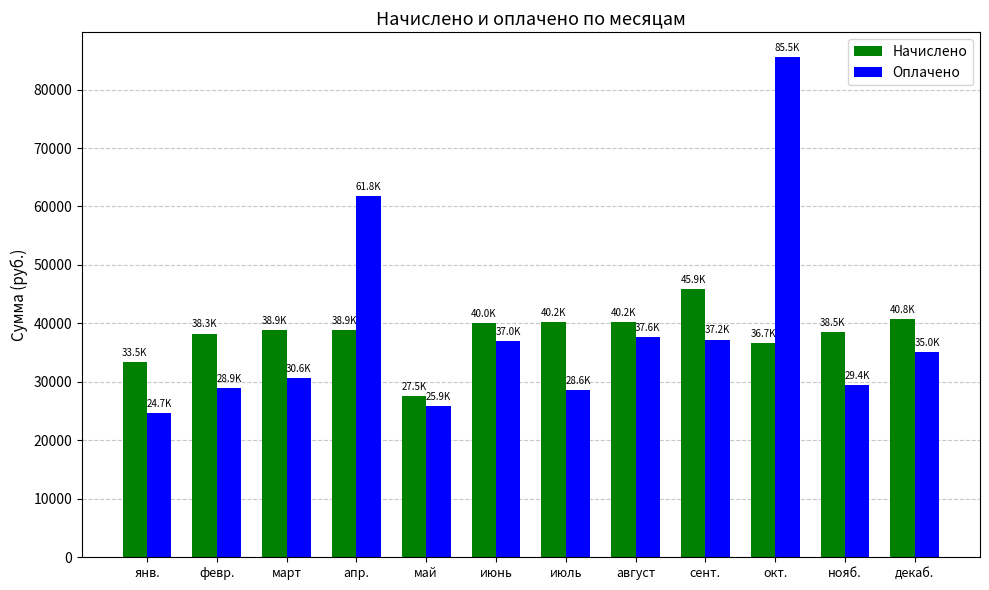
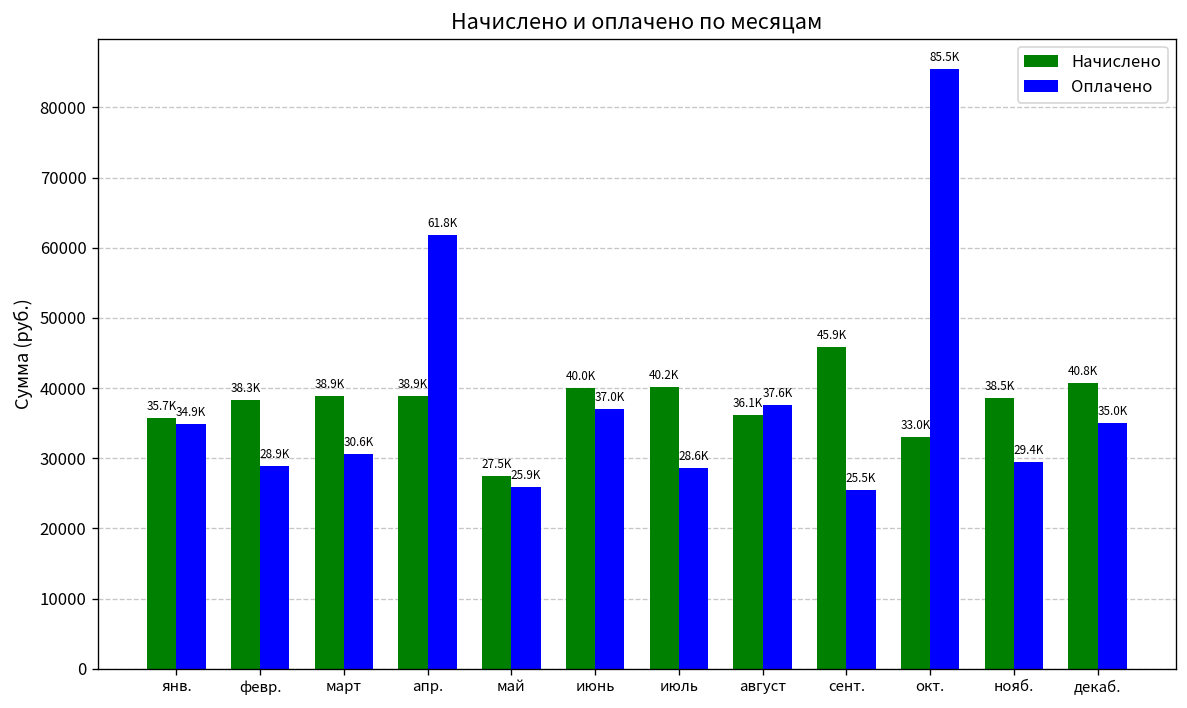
Начислено, янв.: 33.5K -> 35.7K
Оплачено, янв.: 24.7K -> 34.9K
Начислено, август: 40.2K -> 36.1K
Оплачено, сент.: 37.2K -> 25.5K
Начислено, окт.: 36.7K -> 33.0K
